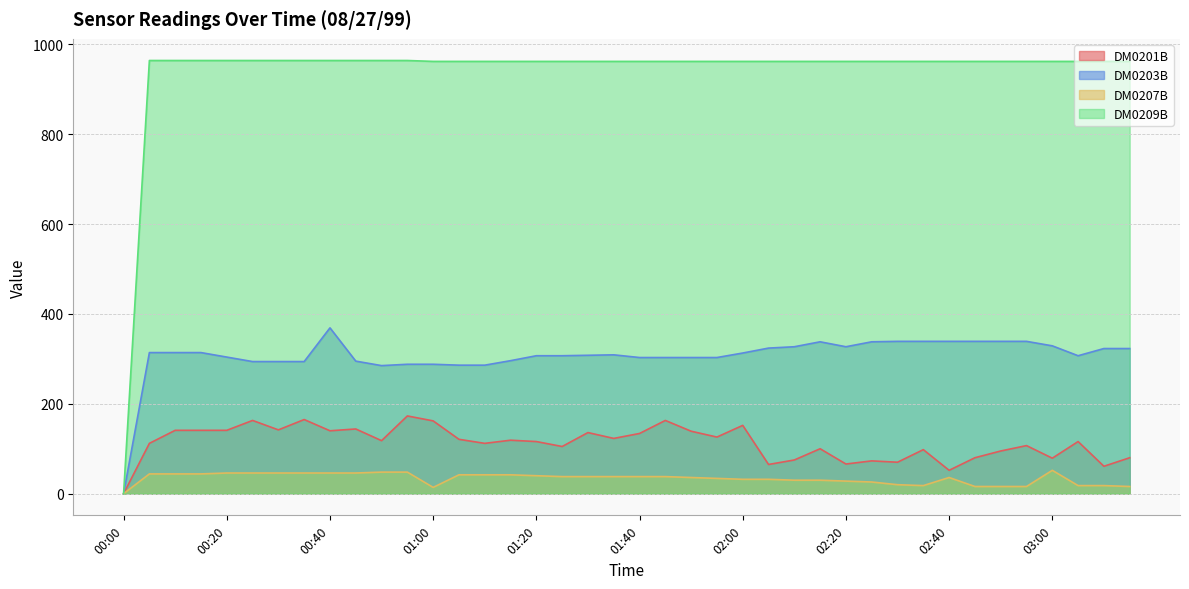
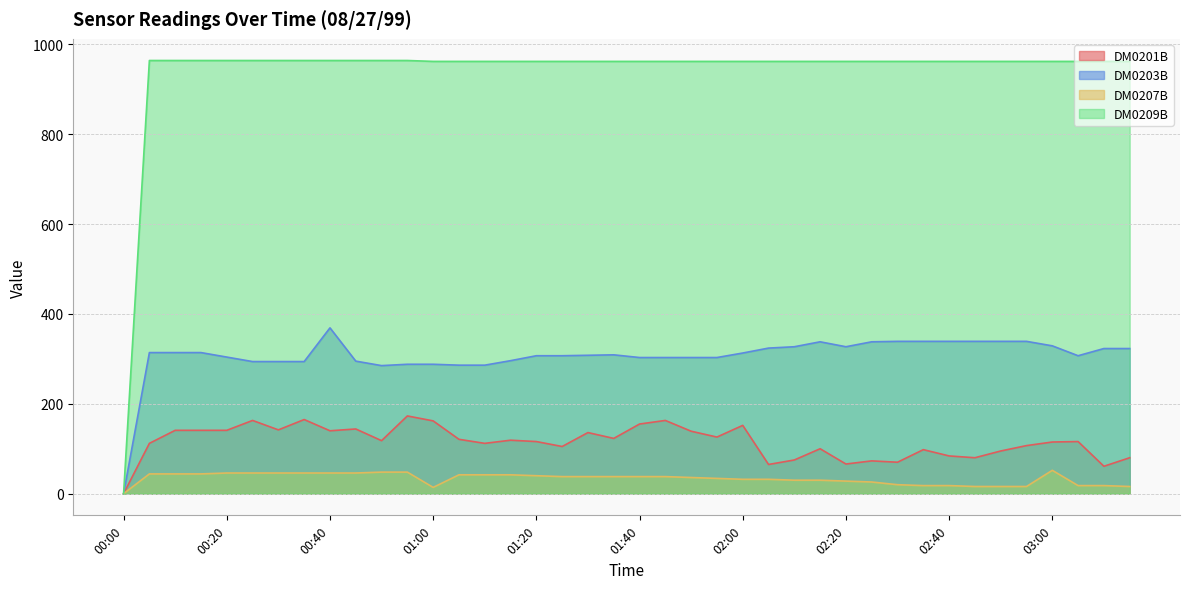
DM0201B, 01:40: 130 -> 160
DM0201B, 02:40: 50 -> 80
DM0207B, 02:40: 40 -> 20
DM0201B, 03:00: 80 -> 120
